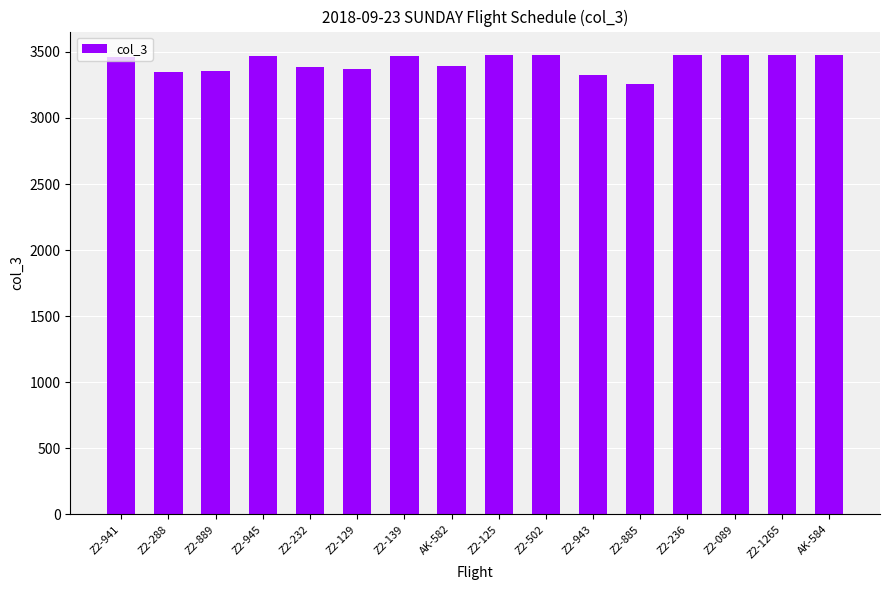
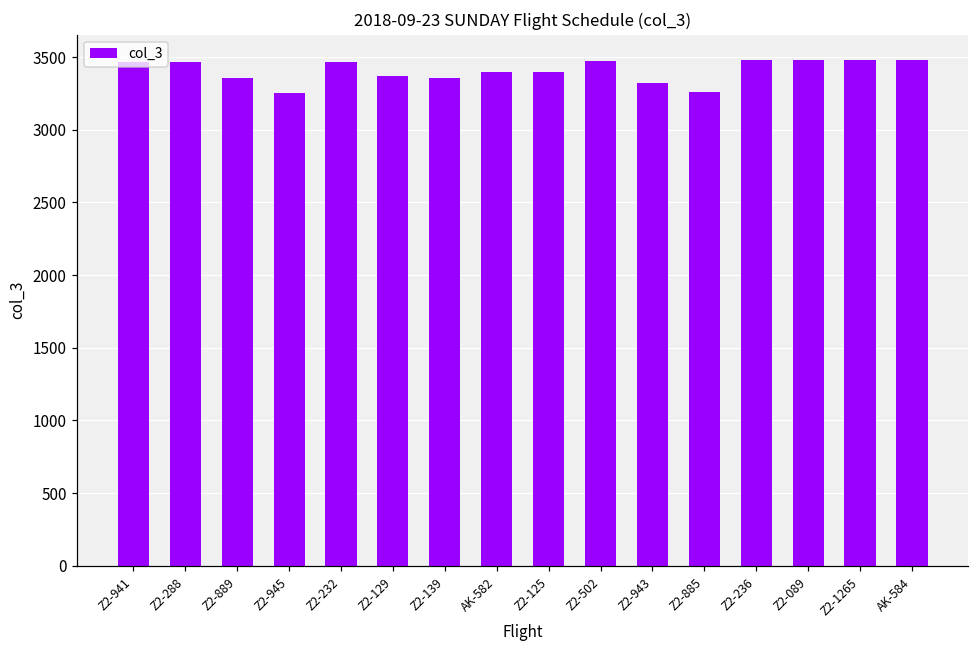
Z2-288: 3350 -> 3470
Z2-945: 3470 -> 3260
Z2-232: 3390 -> 3470
Z2-139: 3470 -> 3360
Z2-125: 3470 -> 3400
